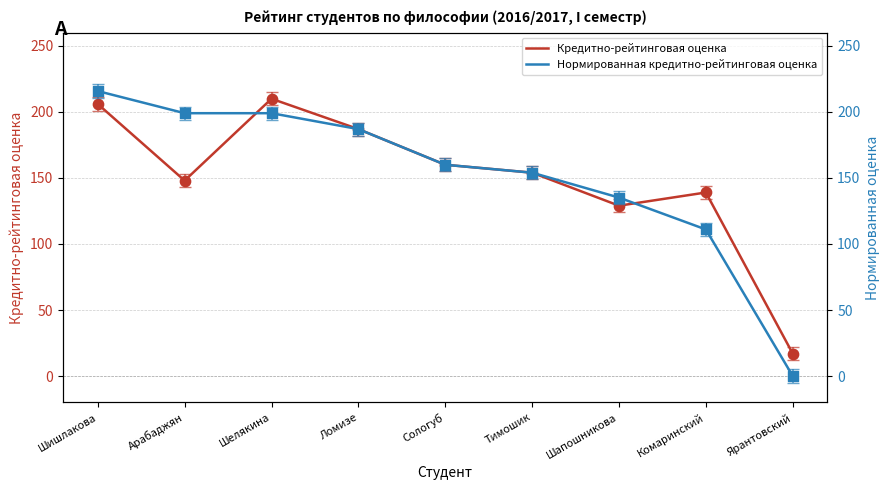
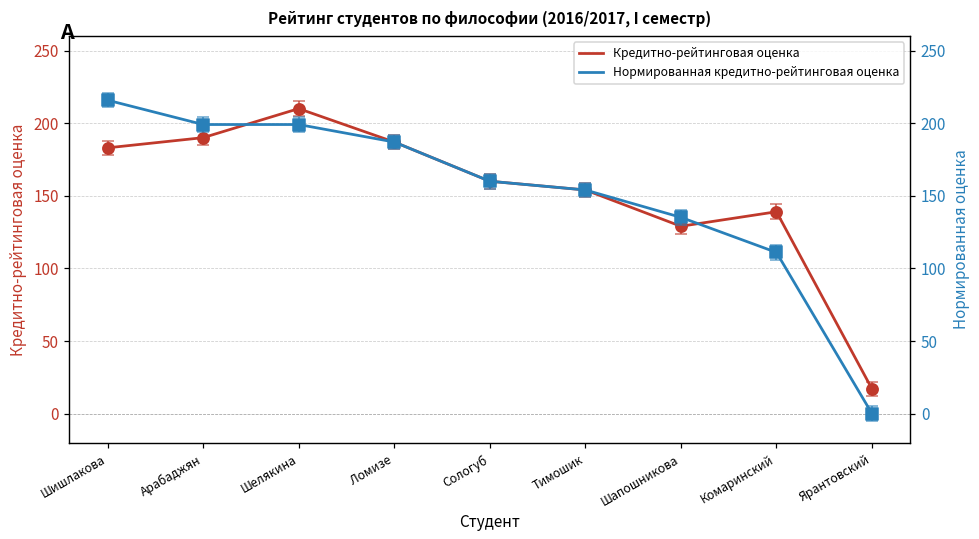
Кредитно-рейтинговая оценка, Шишлакова: 206 -> 183
Кредитно-рейтинговая оценка, Арабаджян: 148 -> 190
